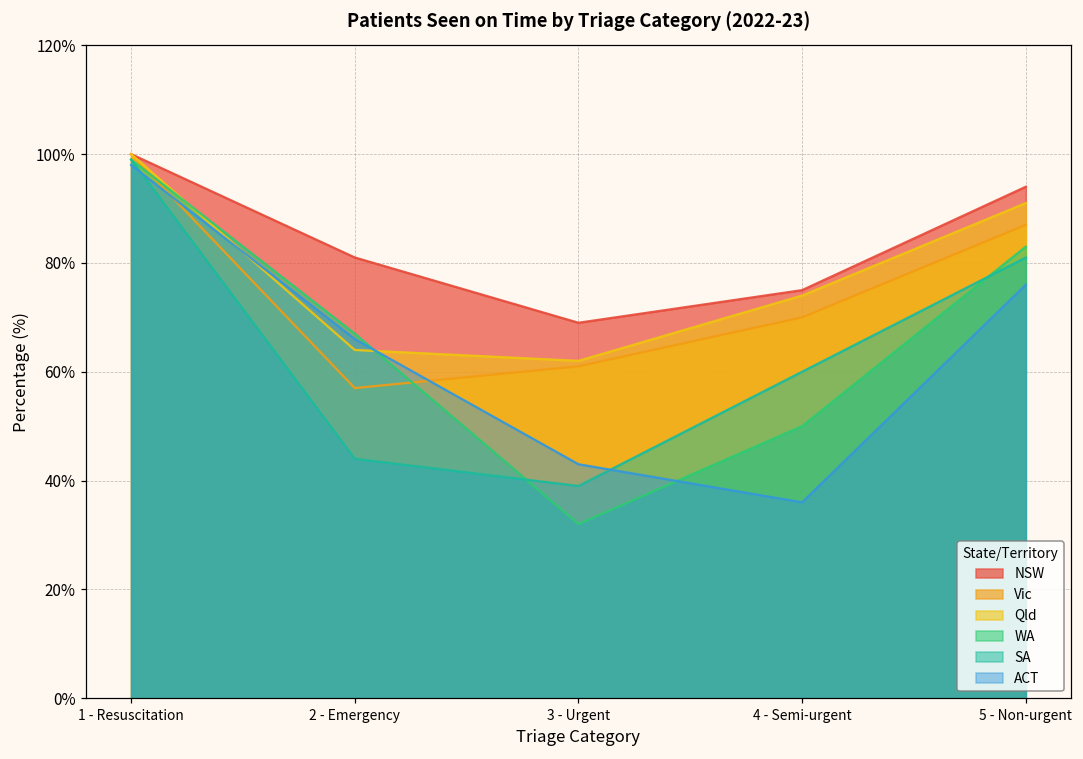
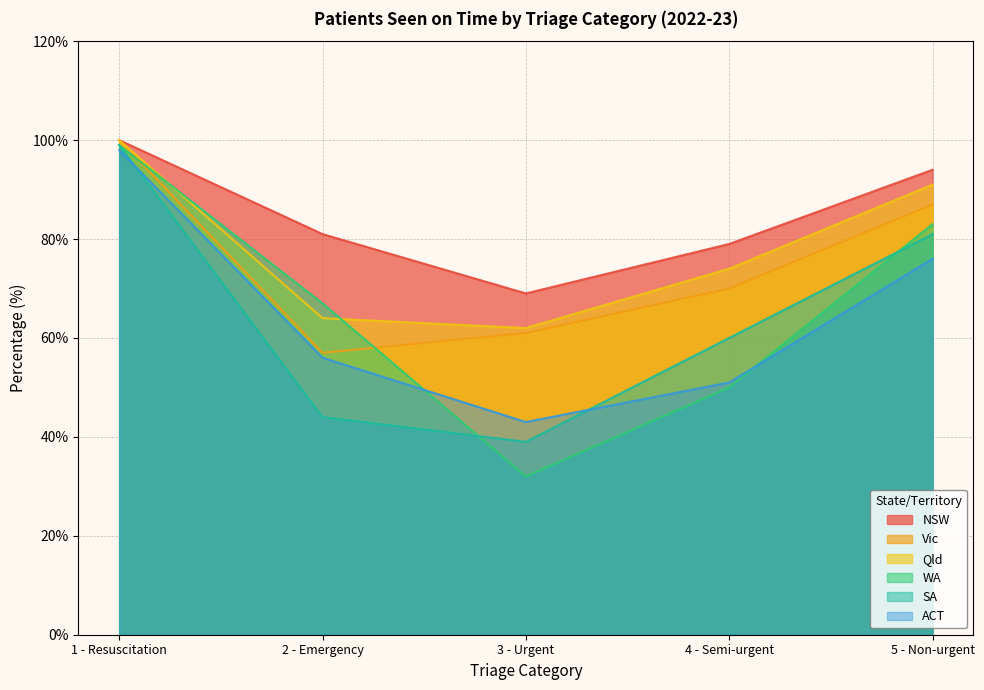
ACT, 2 - Emergency: 66% -> 56%
NSW, 4 - Semi-urgent: 75% -> 79%
ACT, 4 - Semi-urgent: 36% -> 51%
